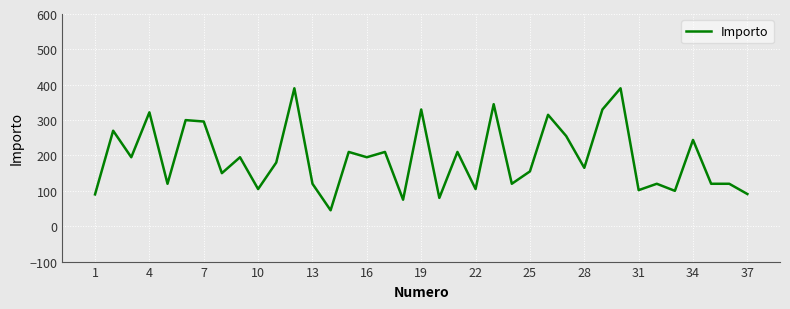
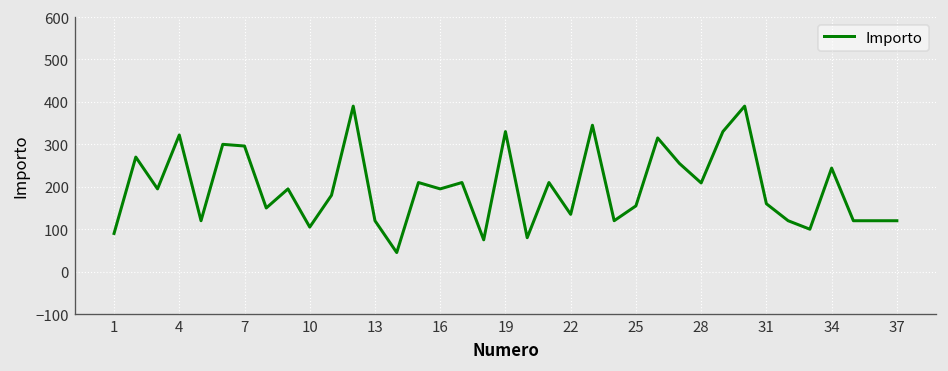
22: 110 -> 140
28: 170 -> 210
31: 100 -> 160
37: 90 -> 120
